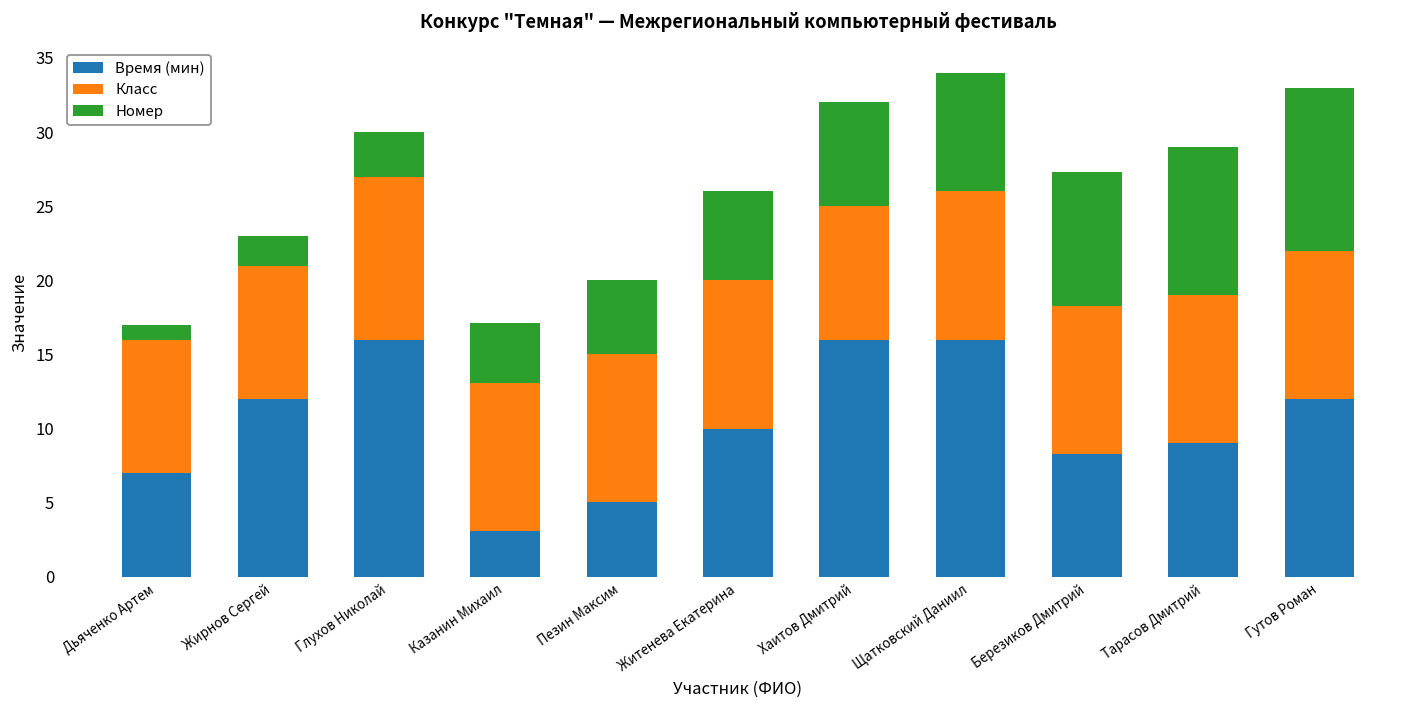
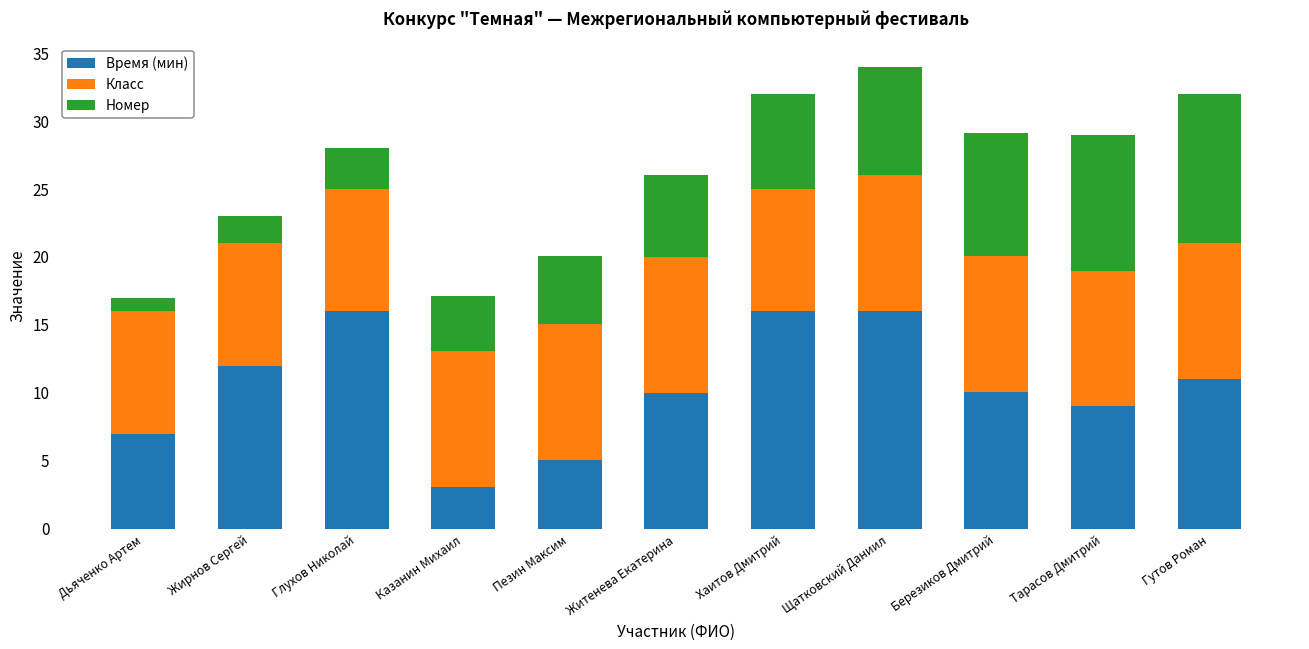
Класс, Глухов Николай: 11 -> 9
Время (мин), Березиков Дмитрий: 8.3 -> 10.1
Время (мин), Гутов Роман: 12 -> 11
